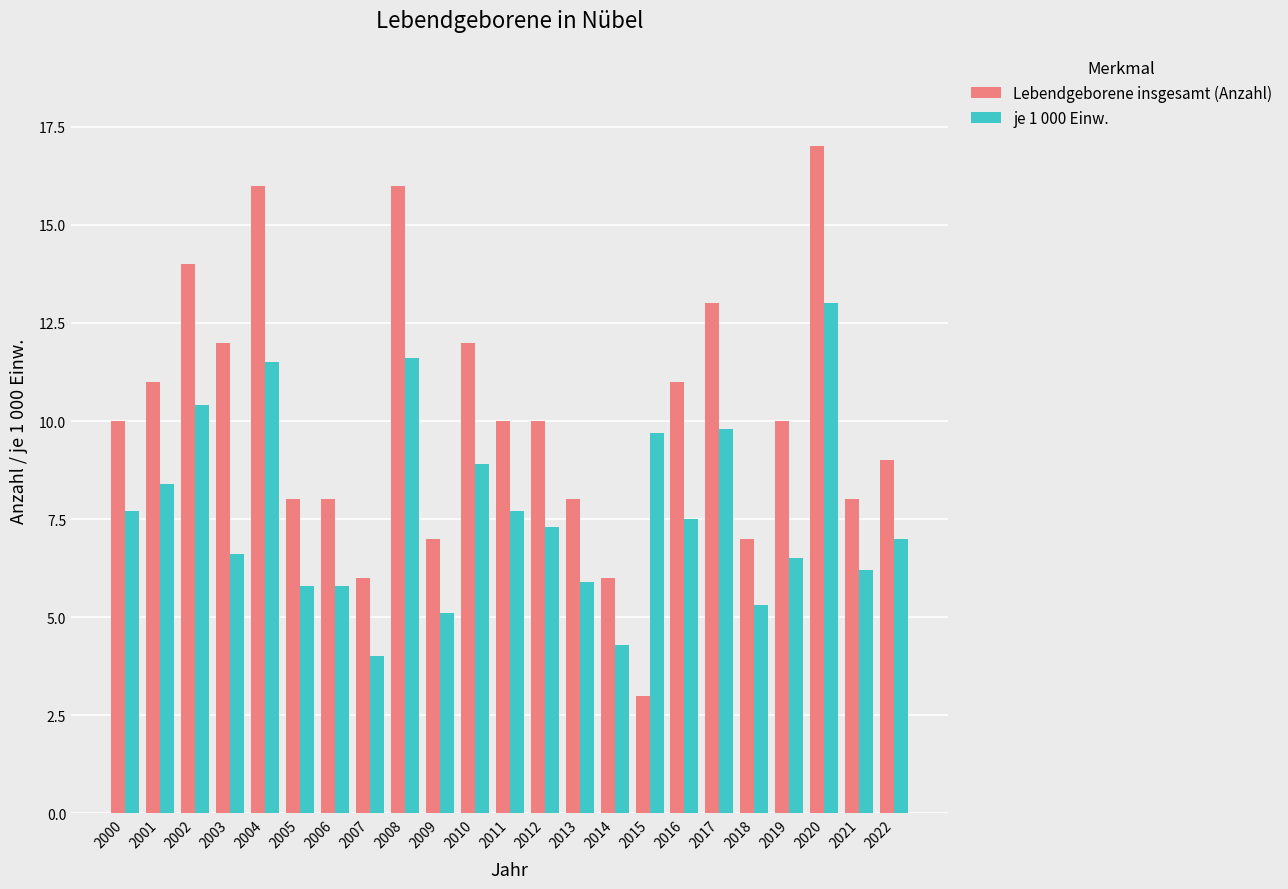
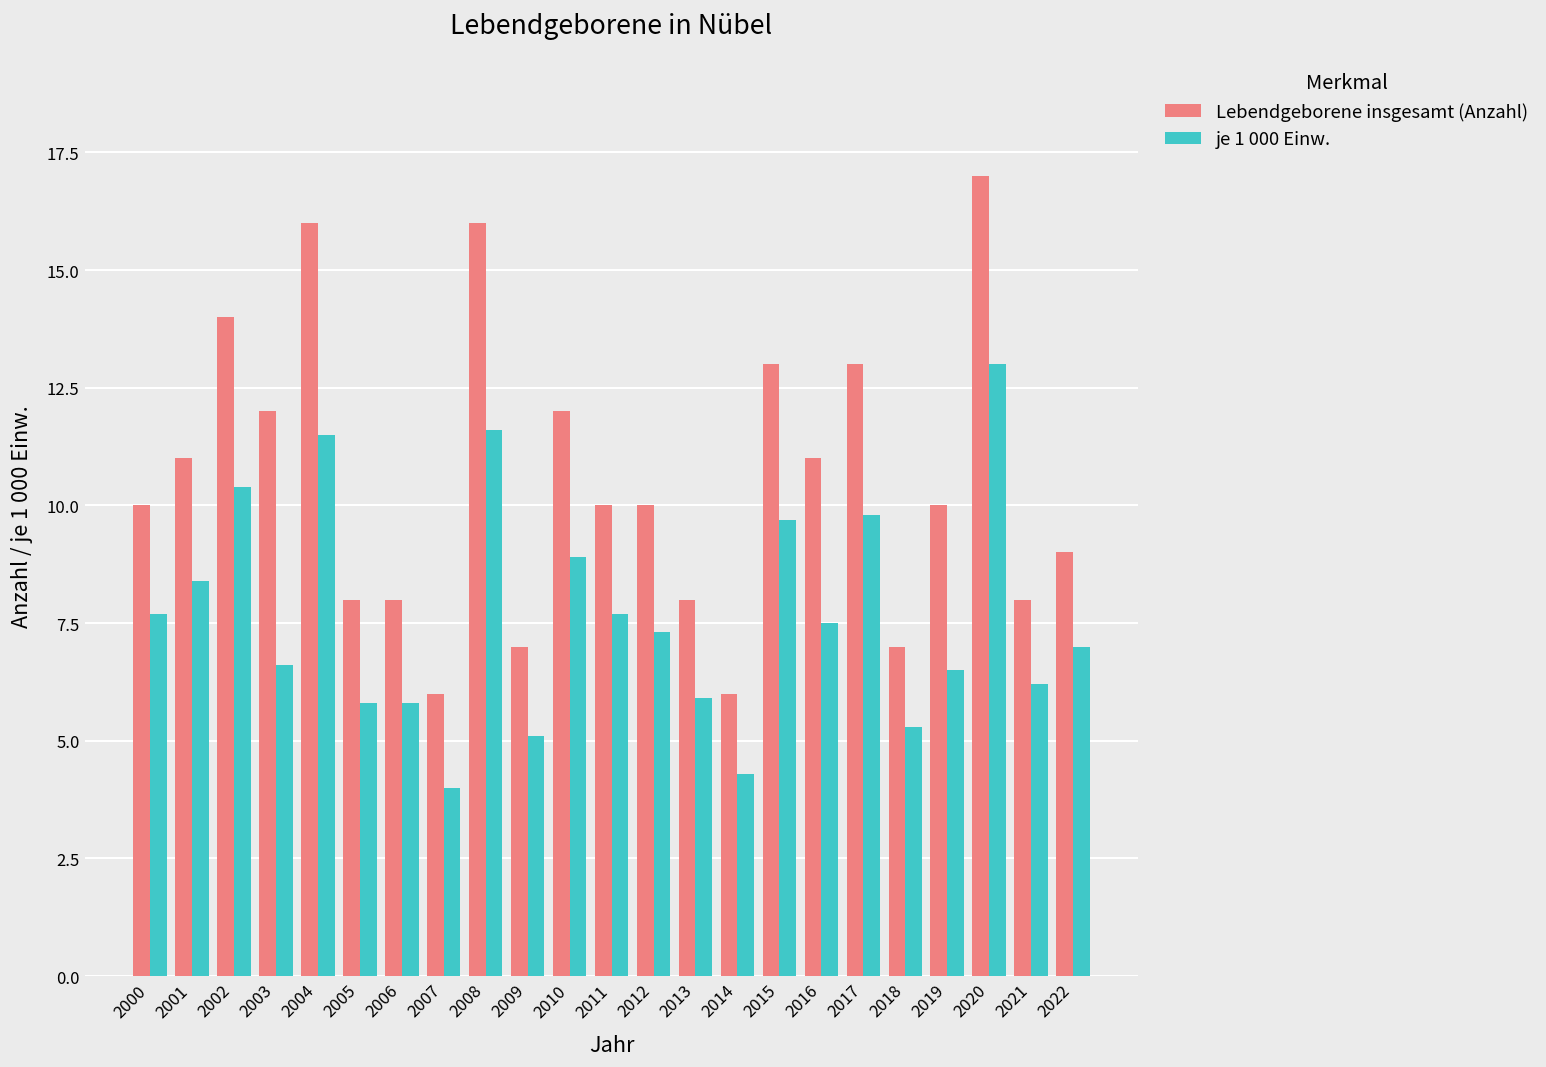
Lebendgeborene insgesamt (Anzahl), 2015: 3 -> 13
